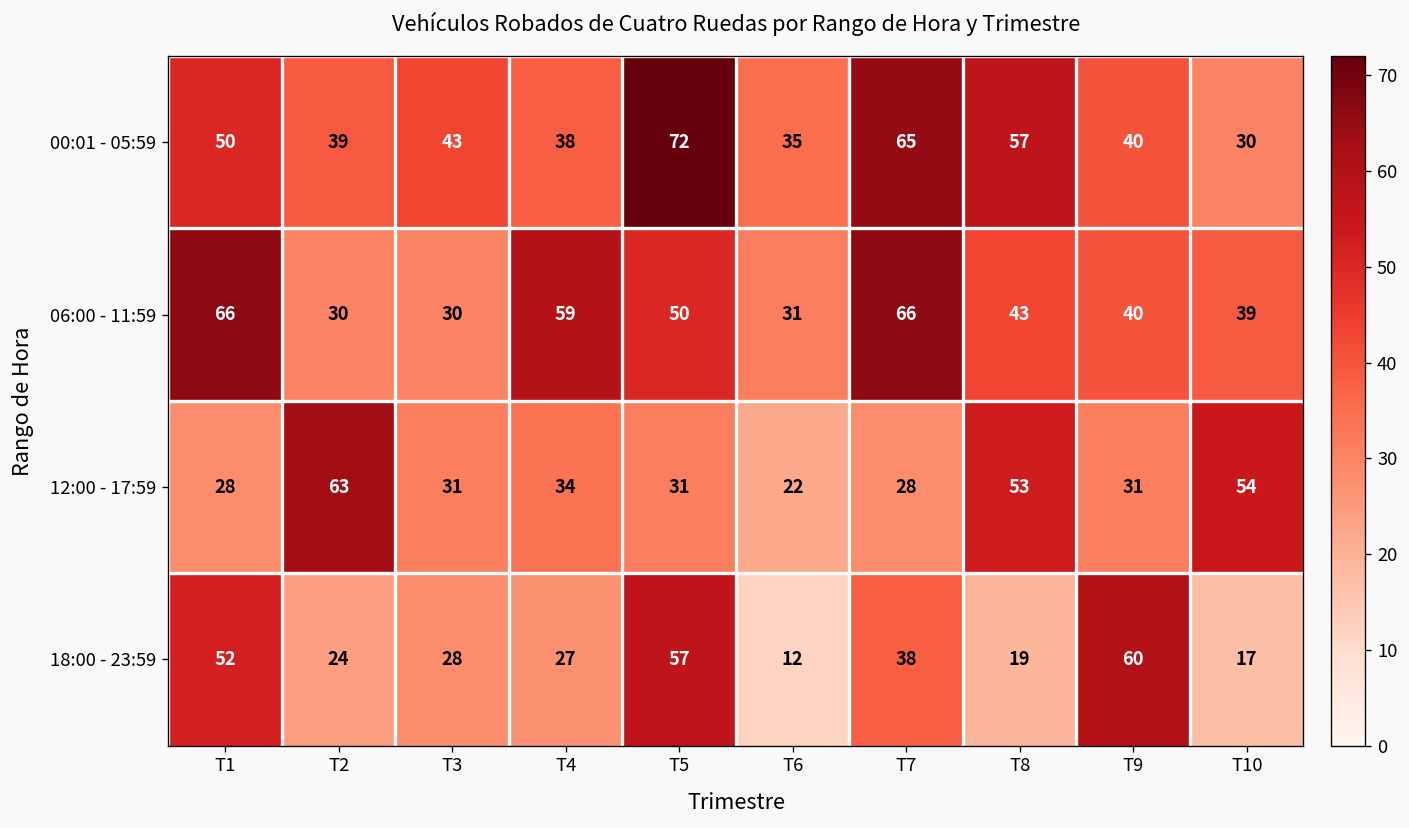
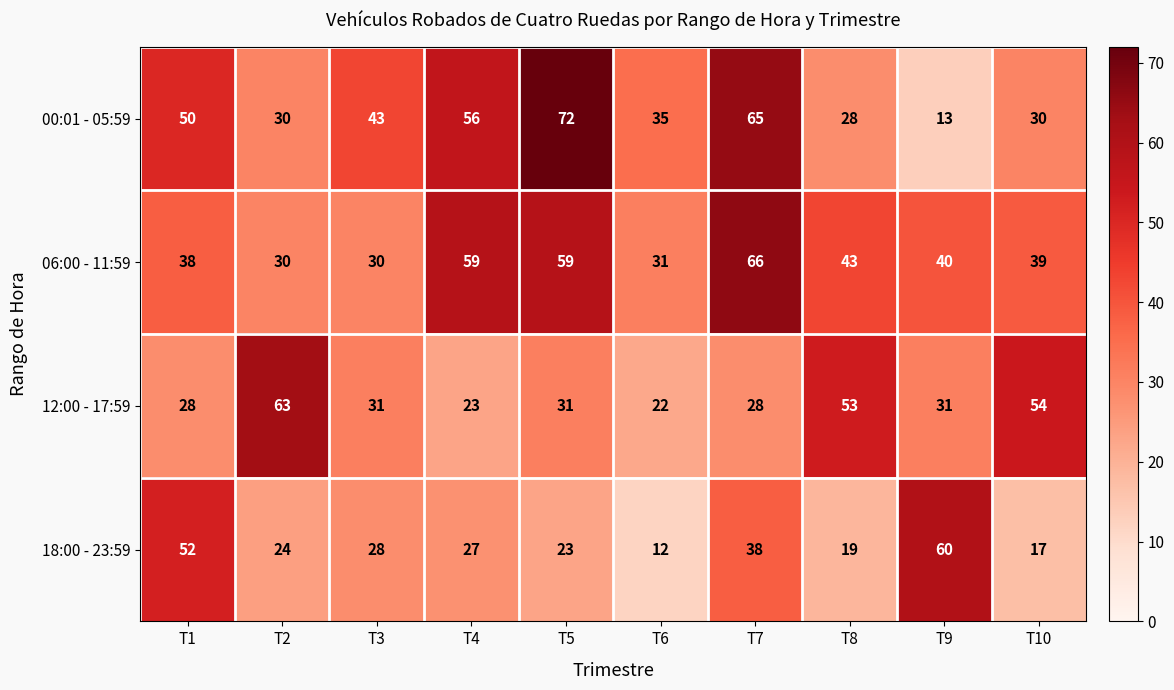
00:01 - 05:59, T2: 39 -> 30
00:01 - 05:59, T4: 38 -> 56
00:01 - 05:59, T8: 57 -> 28
00:01 - 05:59, T9: 40 -> 13
06:00 - 11:59, T1: 66 -> 38
06:00 - 11:59, T5: 50 -> 59
12:00 - 17:59, T4: 34 -> 23
18:00 - 23:59, T5: 57 -> 23
